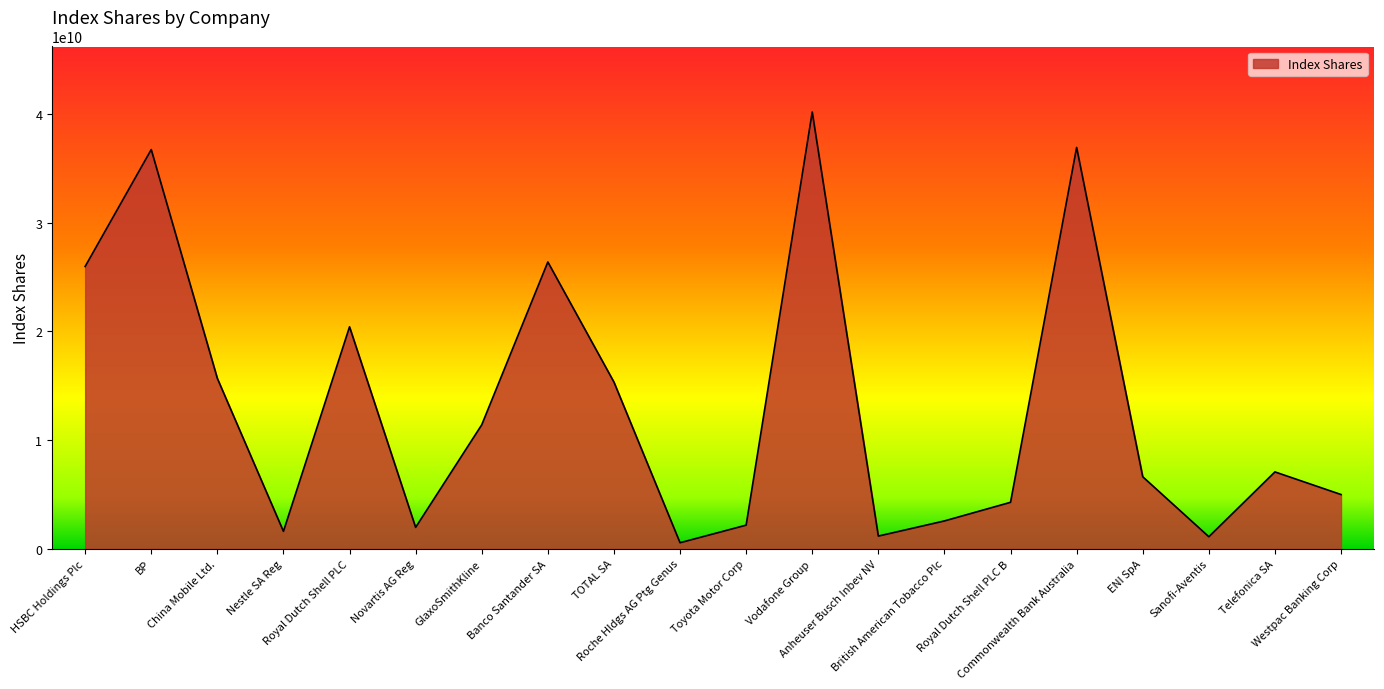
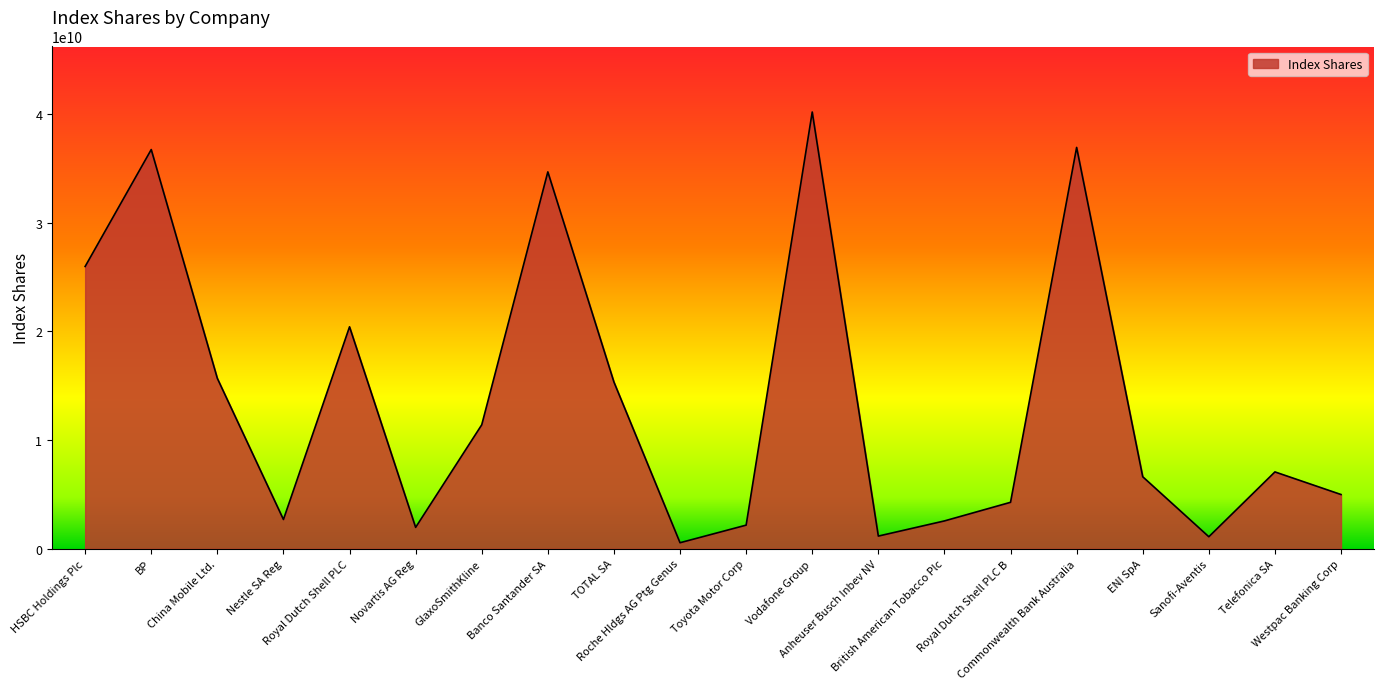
Nestle SA Reg: 1600000000 -> 2700000000
Banco Santander SA: 26400000000 -> 34700000000
